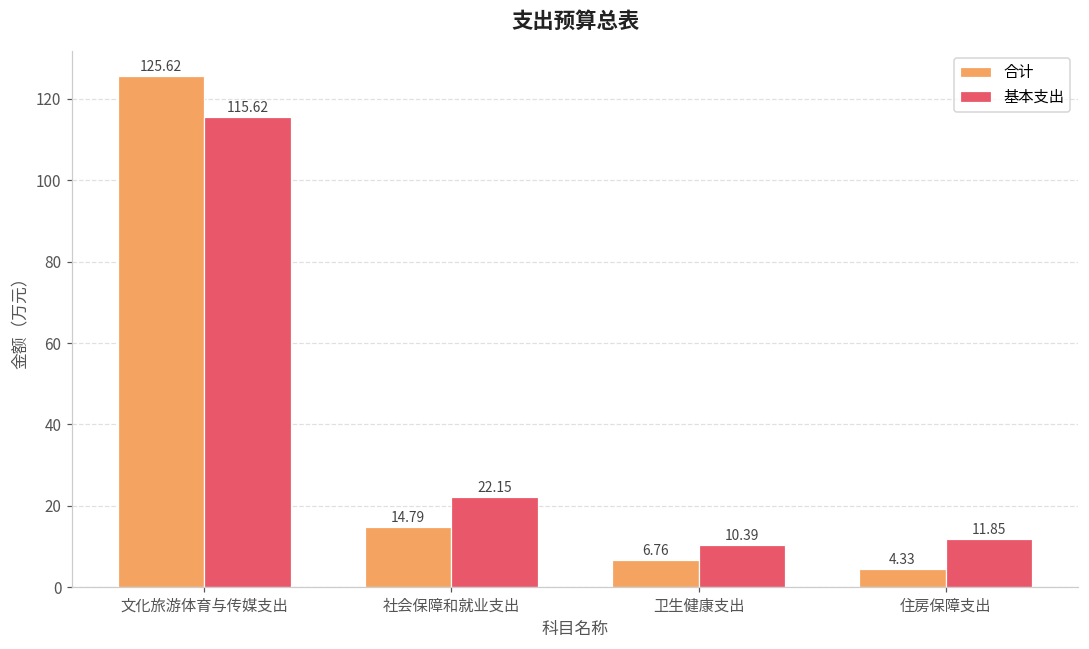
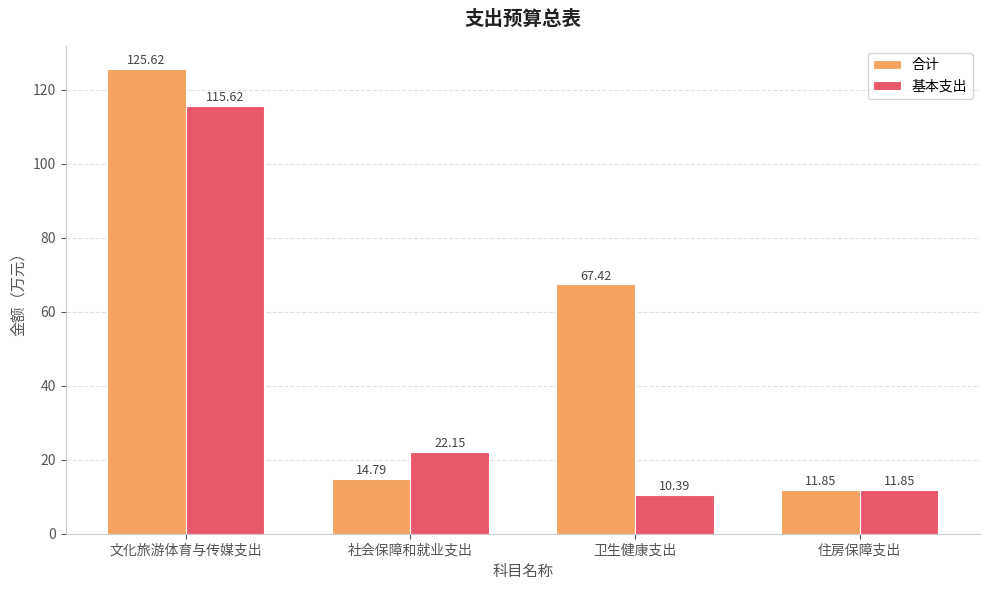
合计, 卫生健康支出: 6.76 -> 67.42
合计, 住房保障支出: 4.33 -> 11.85
